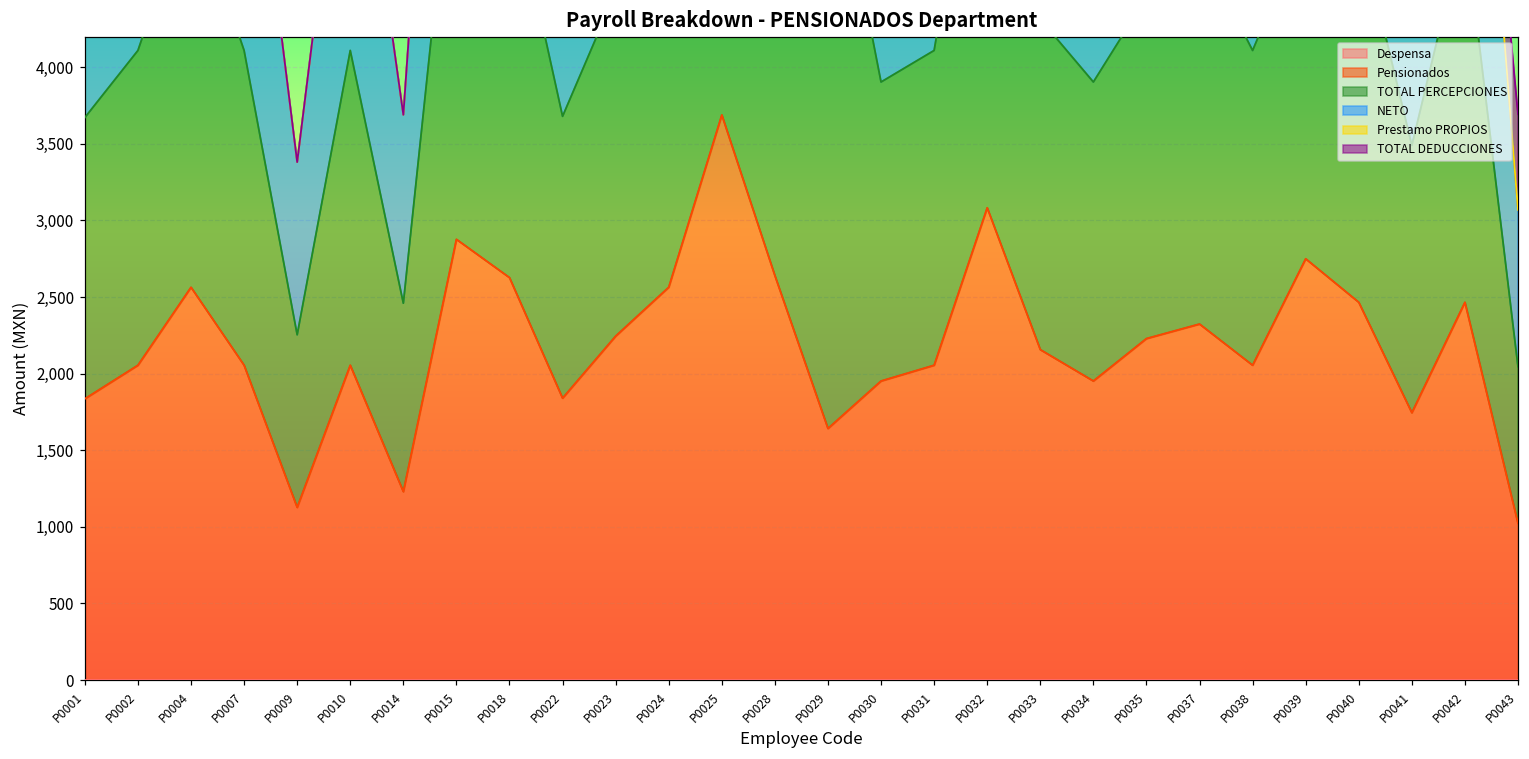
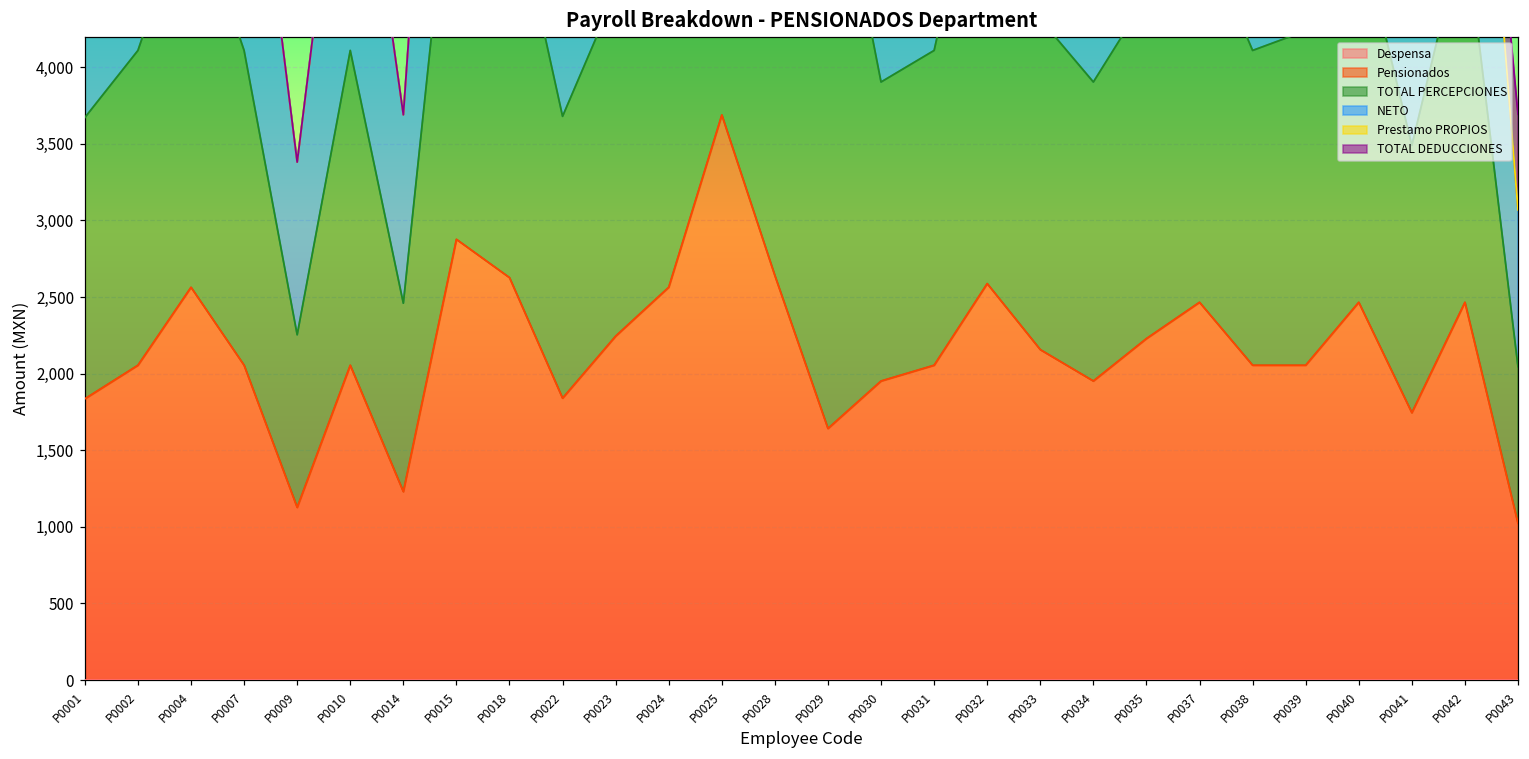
Pensionados, P0032: 3,080 -> 2,590
Pensionados, P0037: 2,320 -> 2,470
Pensionados, P0039: 2,750 -> 2,060
